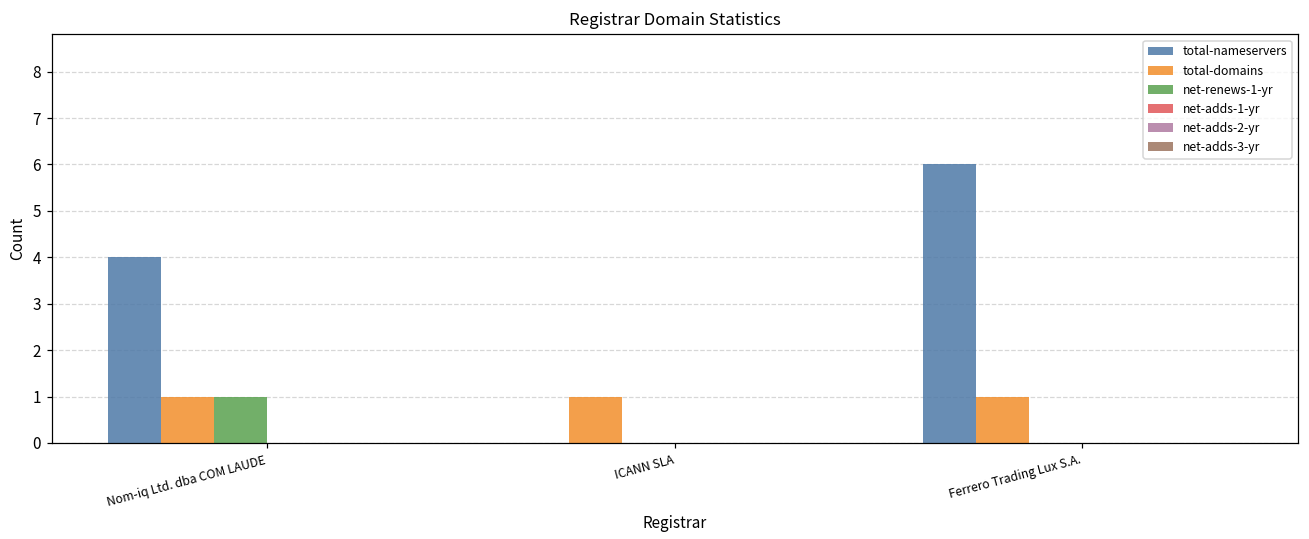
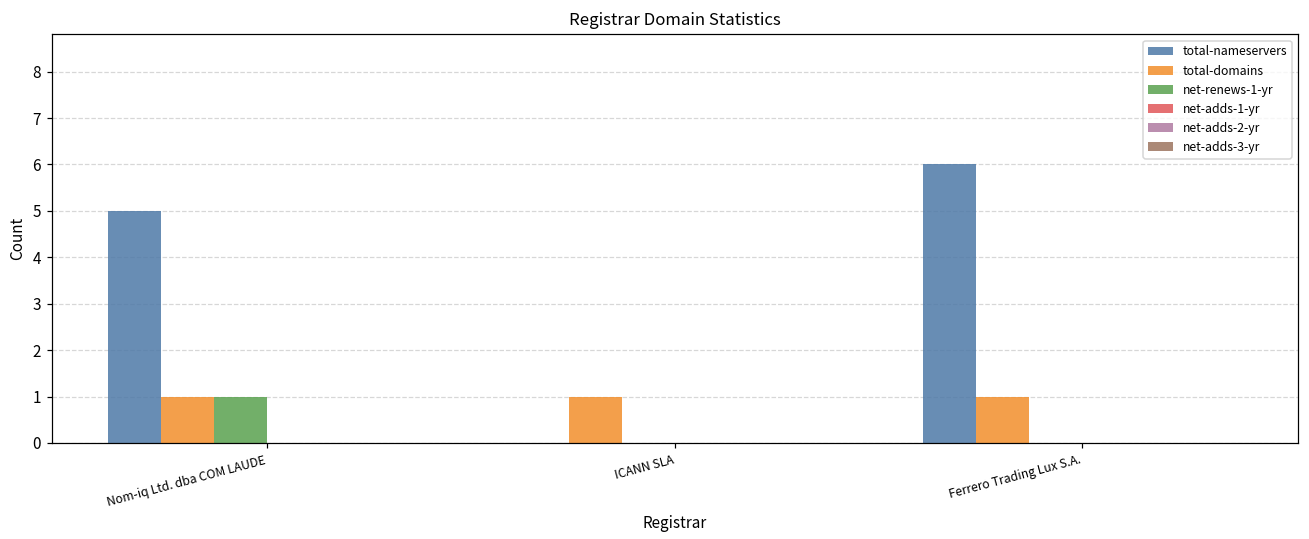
total-nameservers, Nom-iq Ltd. dba COM LAUDE: 4 -> 5
